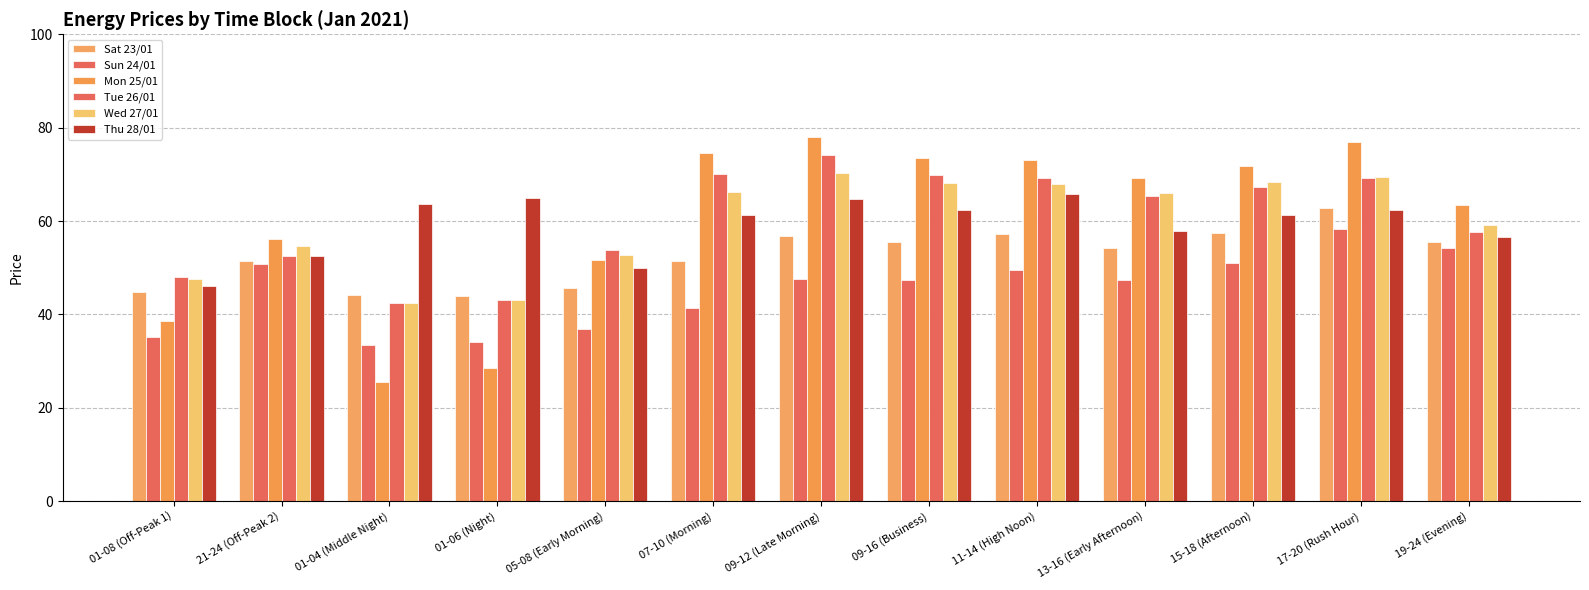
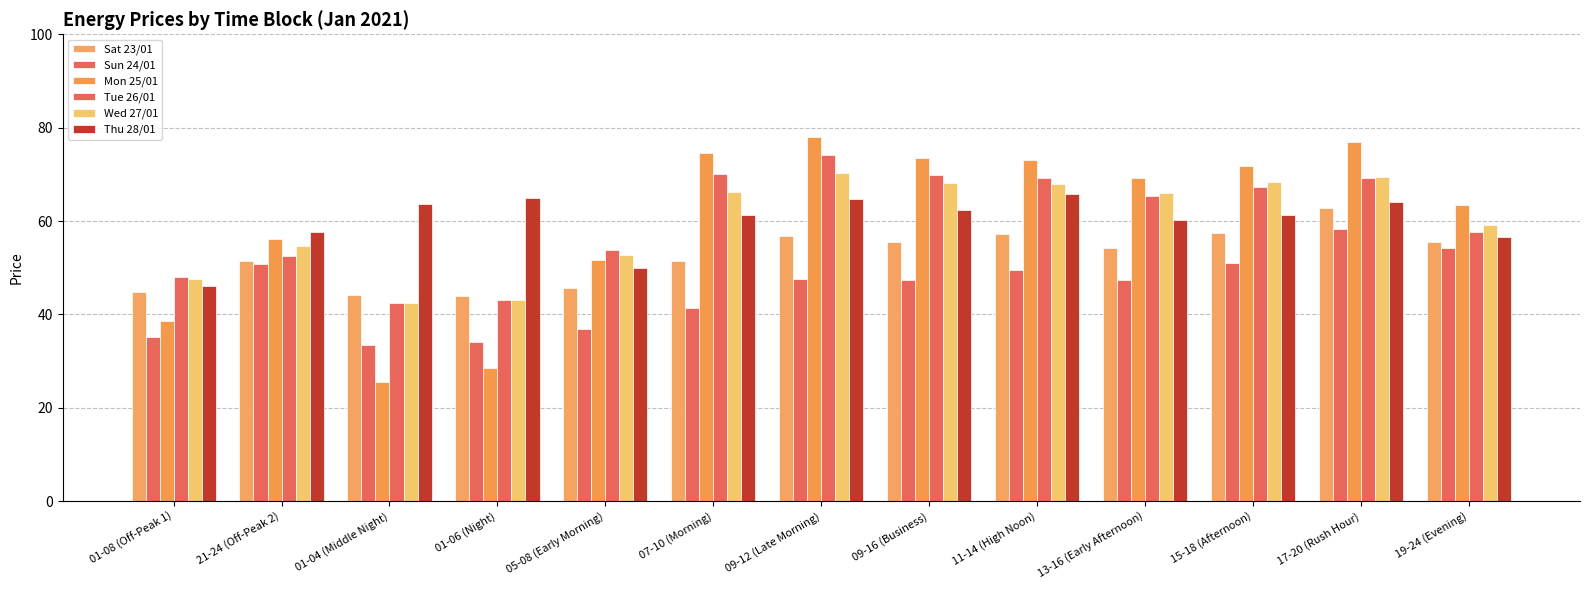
Thu 28/01, 21-24 (Off-Peak 2): 52 -> 58
Thu 28/01, 13-16 (Early Afternoon): 58 -> 60
Thu 28/01, 17-20 (Rush Hour): 62 -> 64
